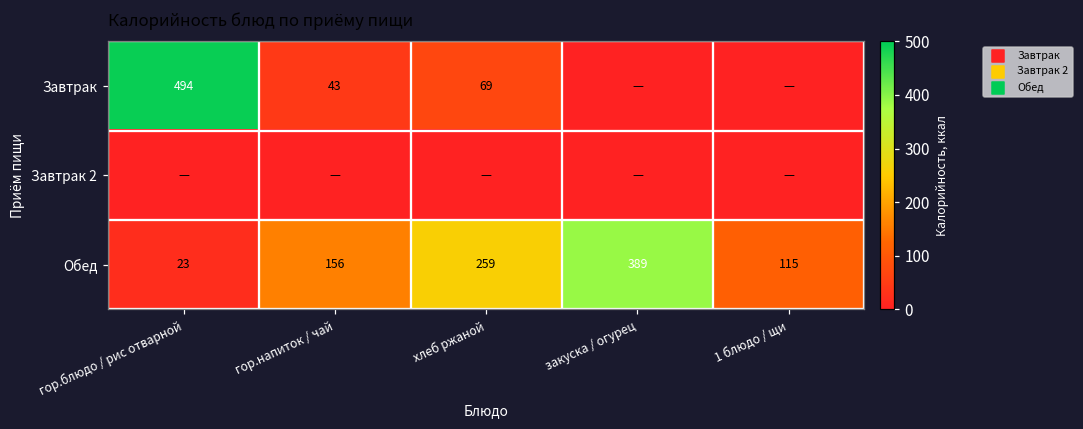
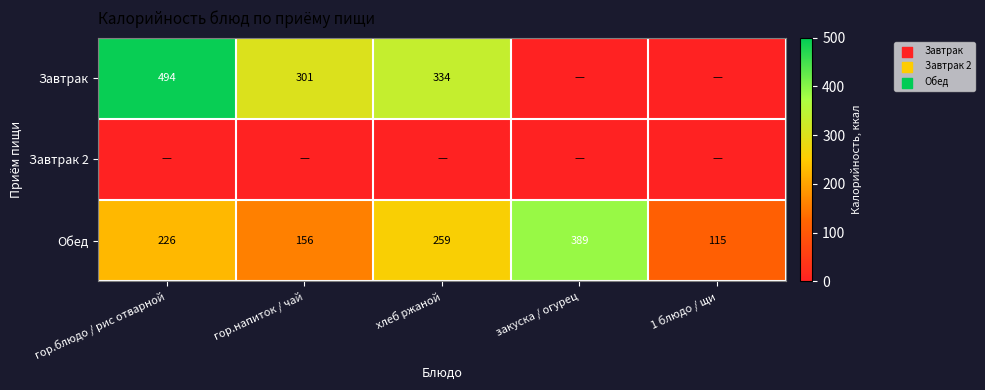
Завтрак, гор.напиток / чай: 43 -> 301
Завтрак, хлеб ржаной: 69 -> 334
Обед, гор.блюдо / рис отварной: 23 -> 226
